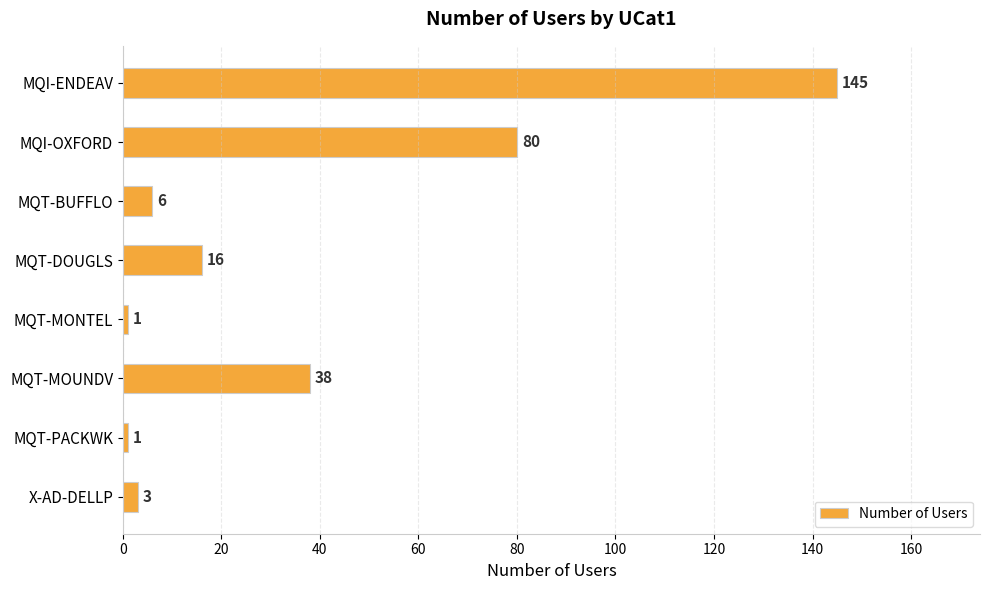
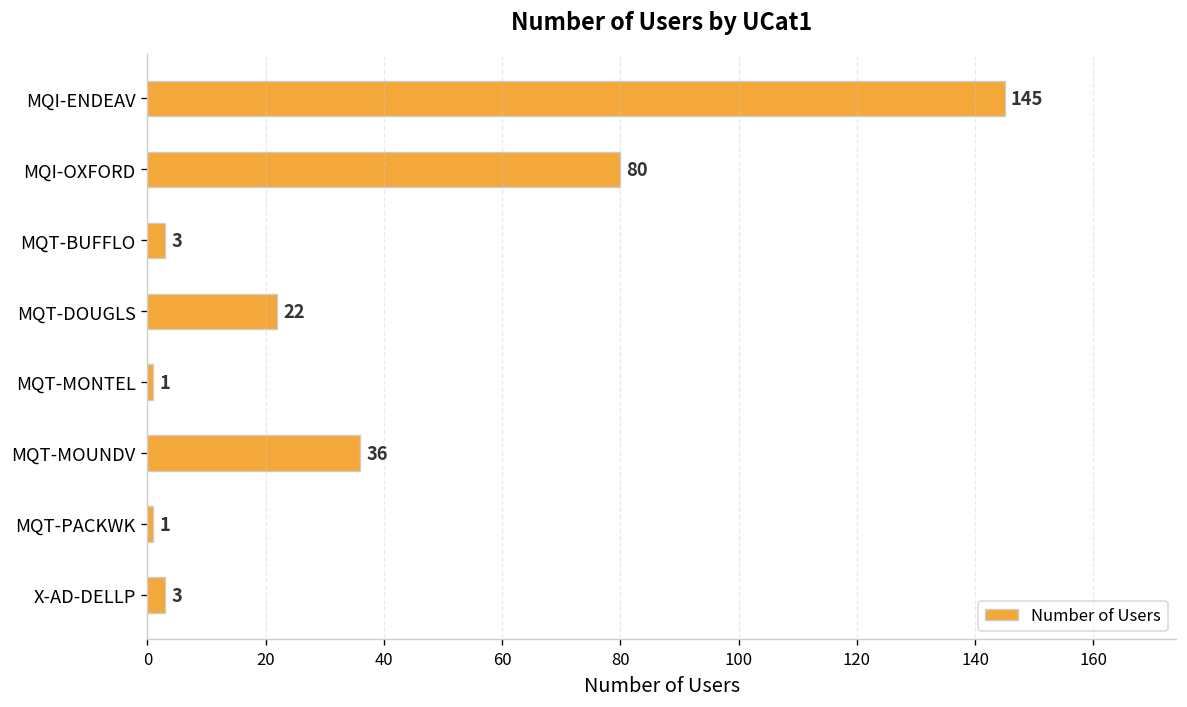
MQT-BUFFLO: 6 -> 3
MQT-DOUGLS: 16 -> 22
MQT-MOUNDV: 38 -> 36
